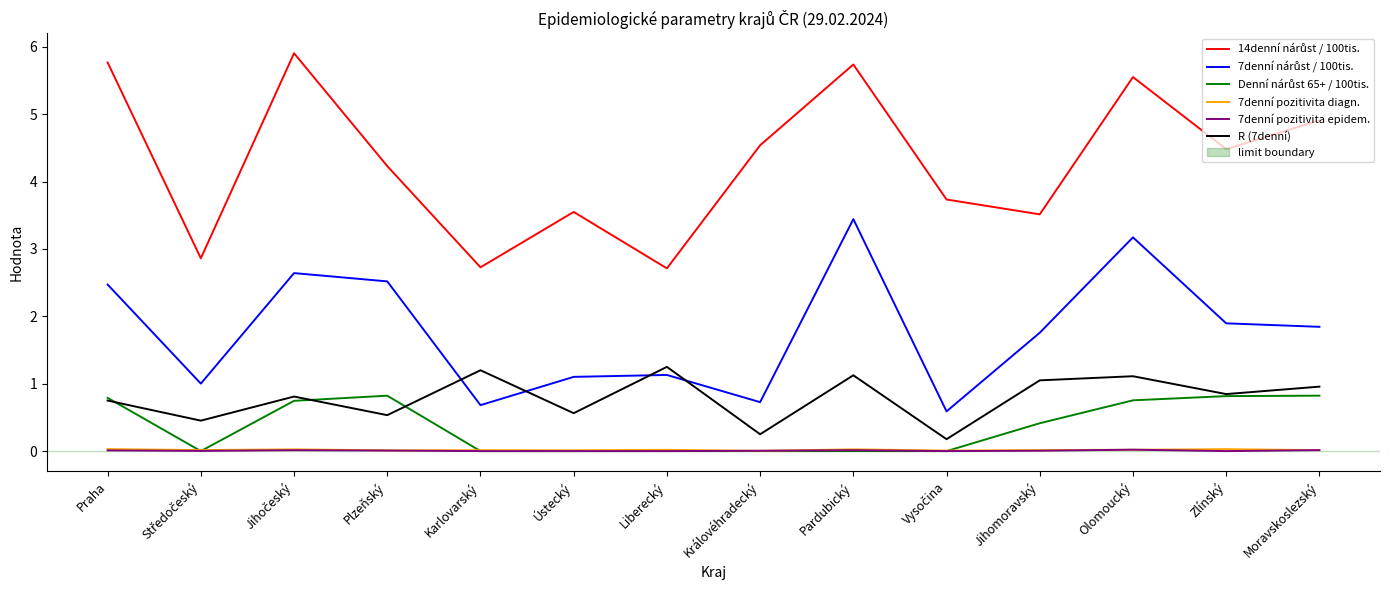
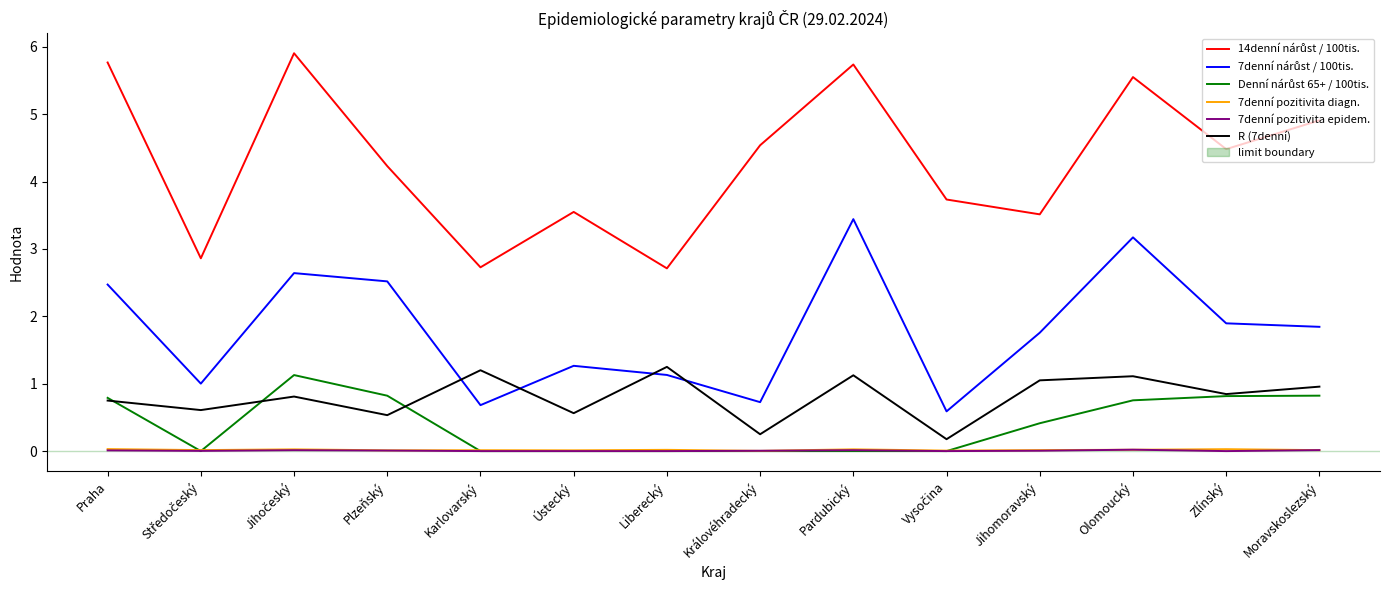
R (7denní), Středočeský: 0.5 -> 0.6
Denní nárůst 65+ / 100tis., Jihočeský: 0.7 -> 1.1
7denní nárůst / 100tis., Ústecký: 1.1 -> 1.3
